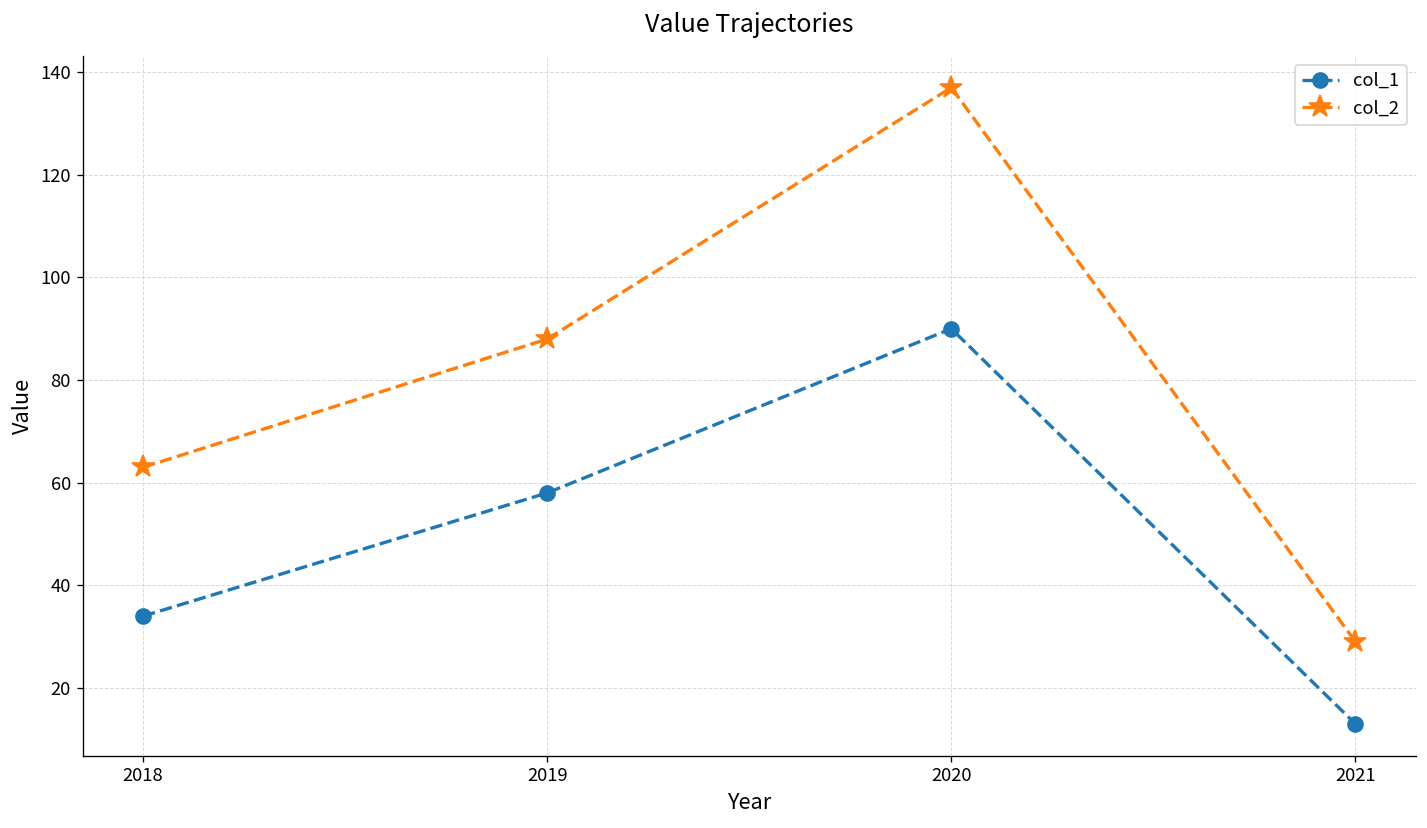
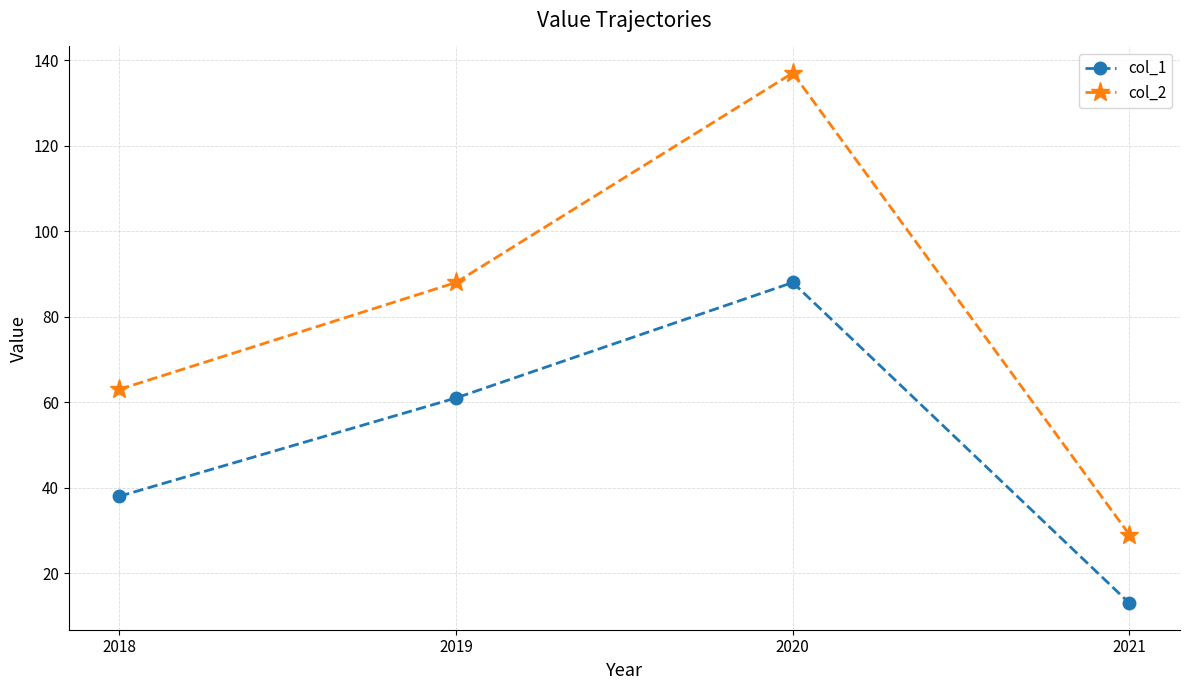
col_1, 2018: 34 -> 38
col_1, 2019: 58 -> 61
col_1, 2020: 90 -> 88
